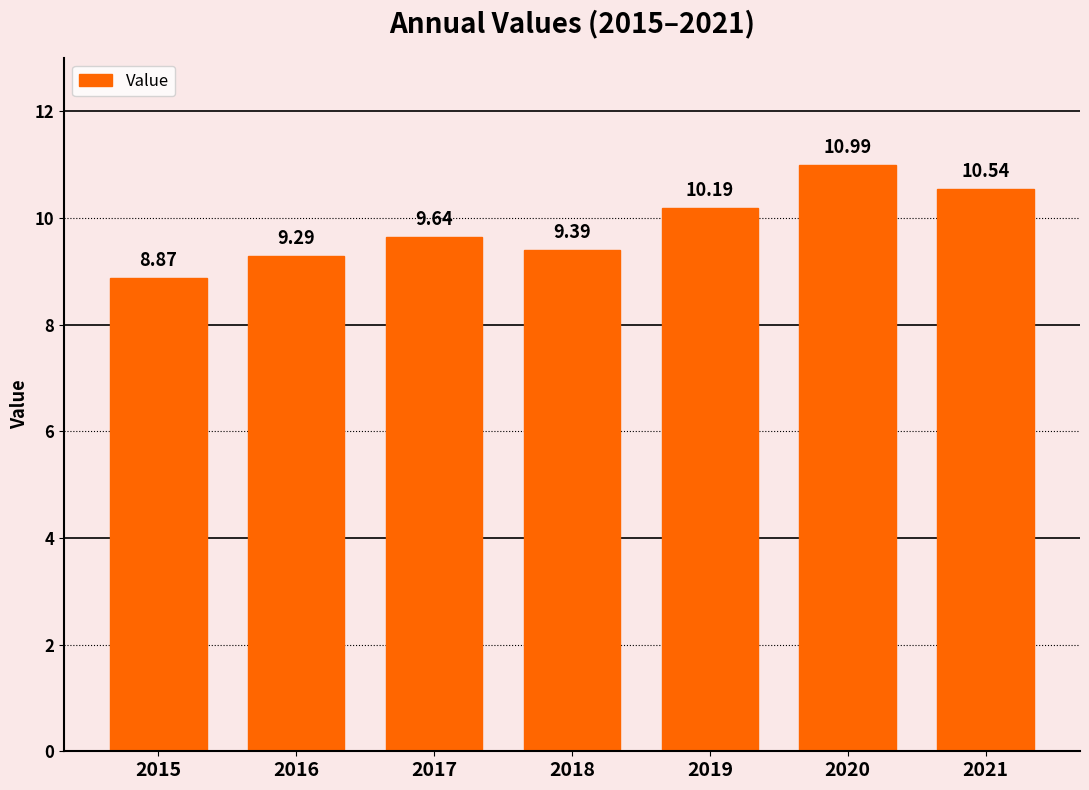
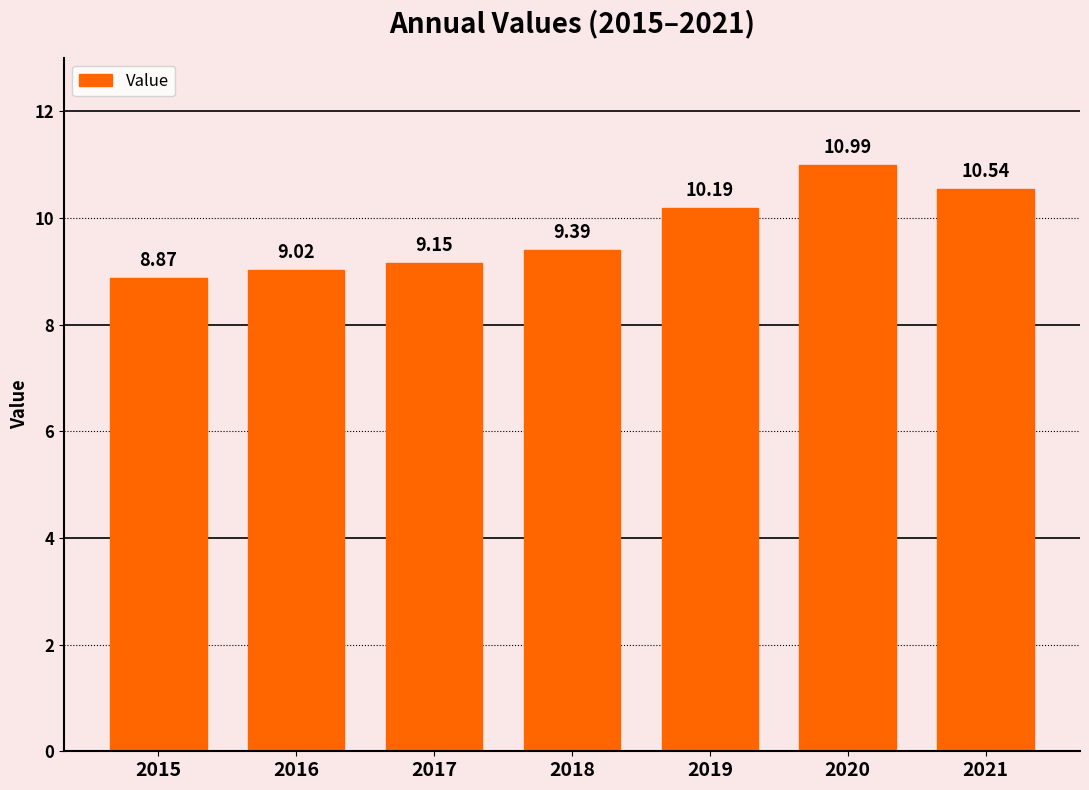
2016: 9.29 -> 9.02
2017: 9.64 -> 9.15
